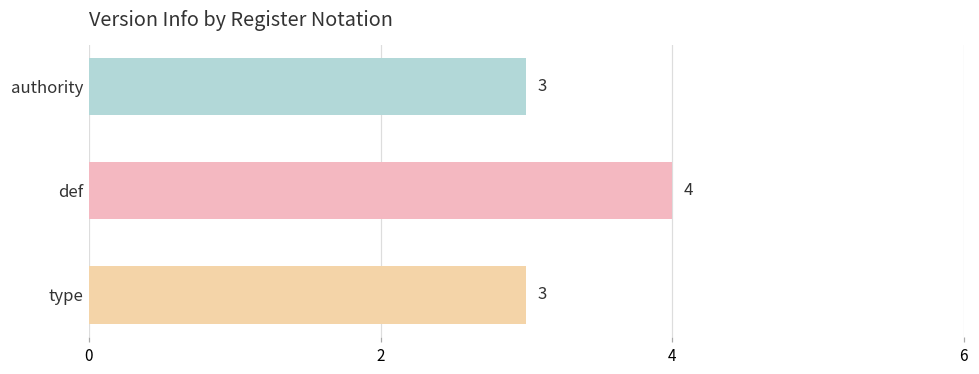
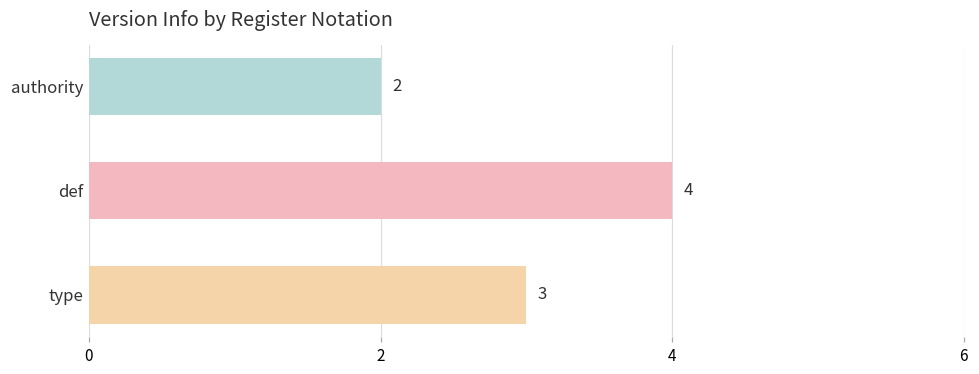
authority: 3 -> 2
